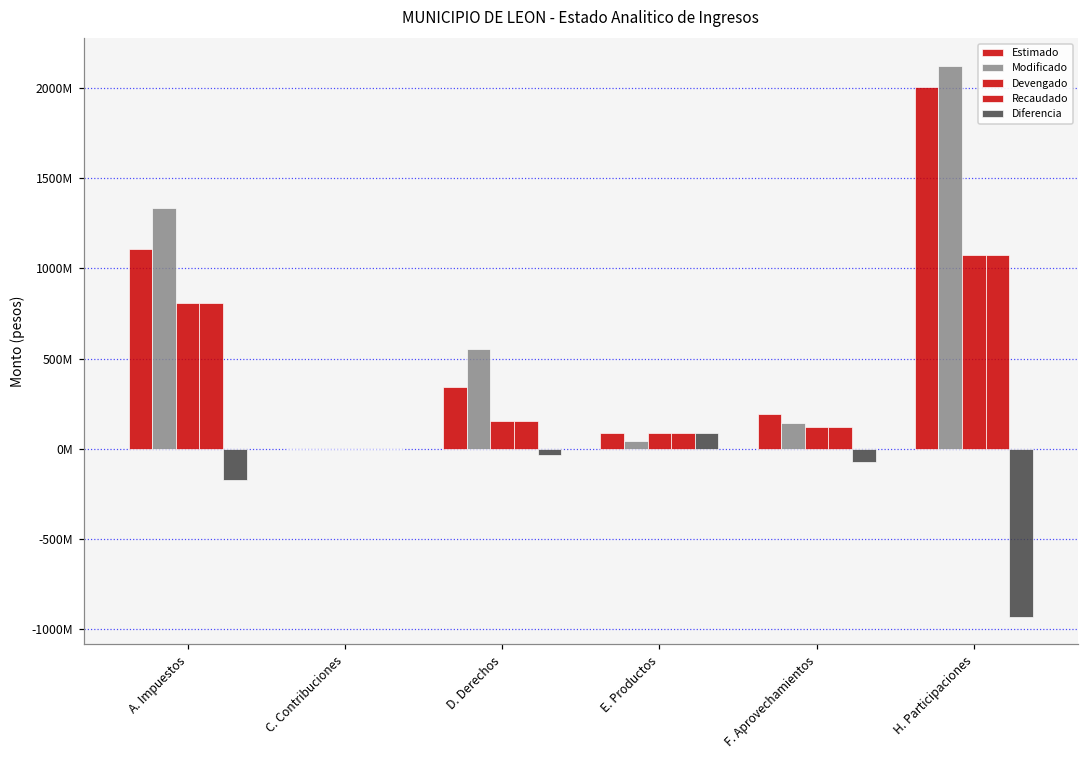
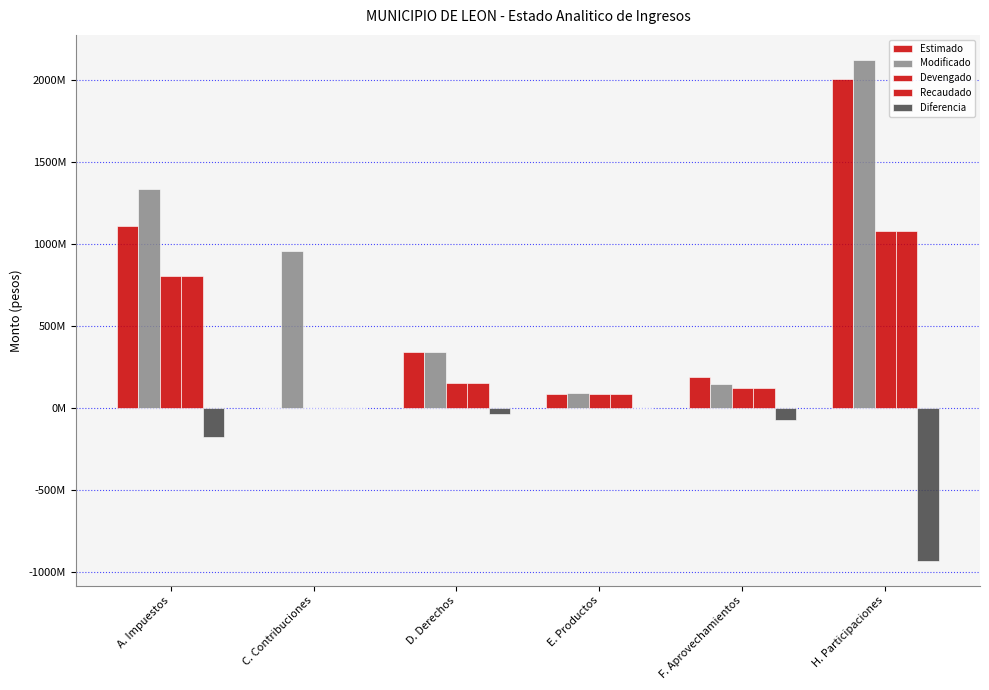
Modificado, C. Contribuciones: 0 -> 960000000
Modificado, D. Derechos: 550000000 -> 340000000
Modificado, E. Productos: 40000000 -> 90000000
Diferencia, E. Productos: 80000000 -> 0
